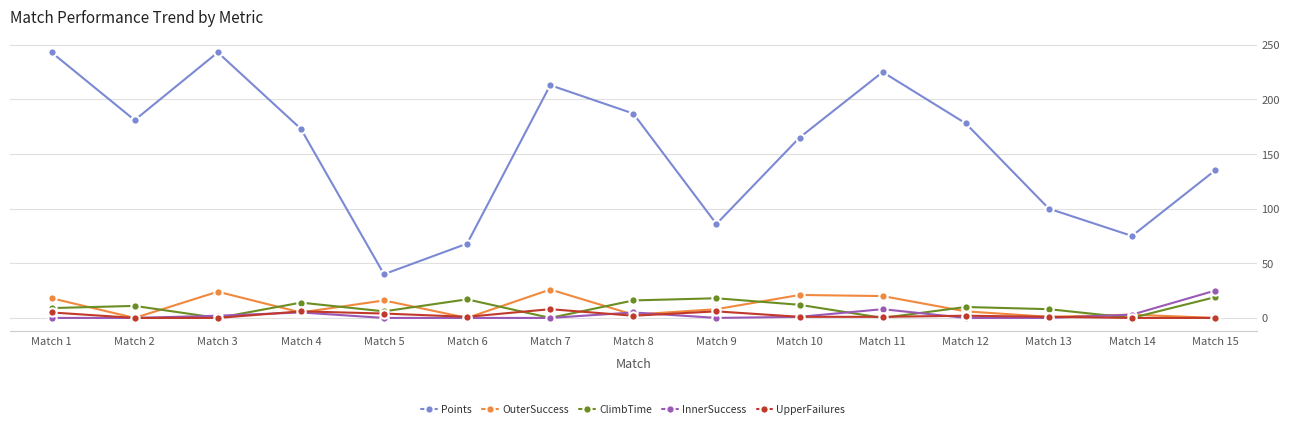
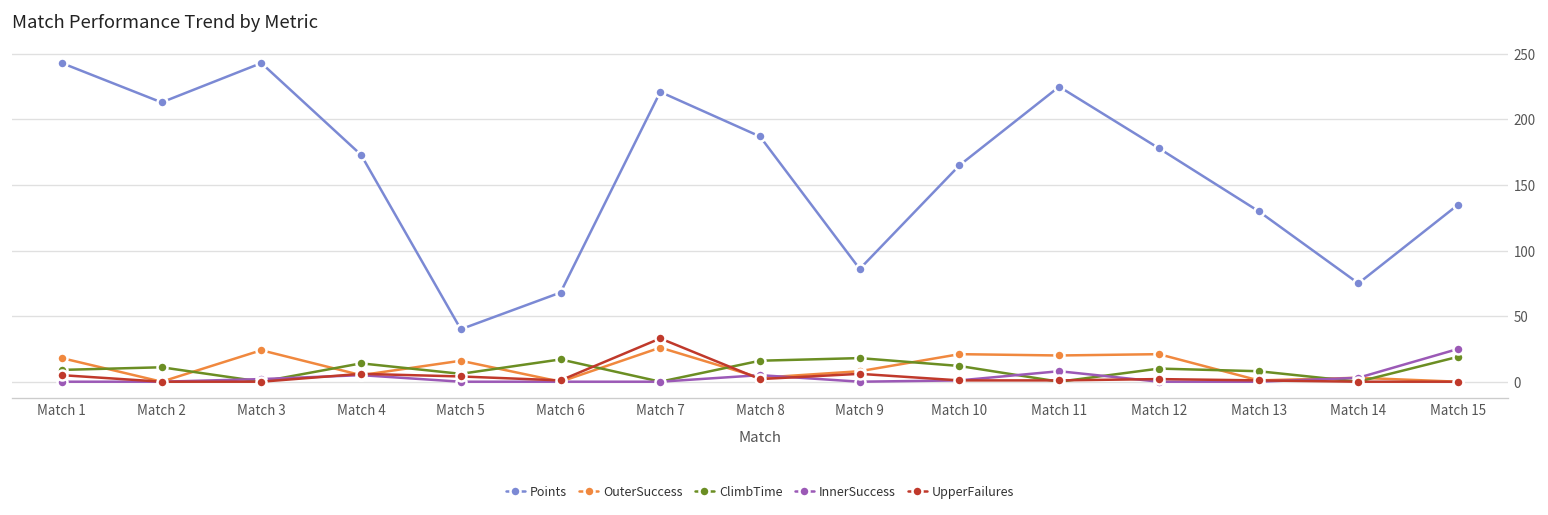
Points, Match 2: 181 -> 213
Points, Match 7: 213 -> 221
UpperFailures, Match 7: 8 -> 33
OuterSuccess, Match 12: 6 -> 21
Points, Match 13: 100 -> 130
